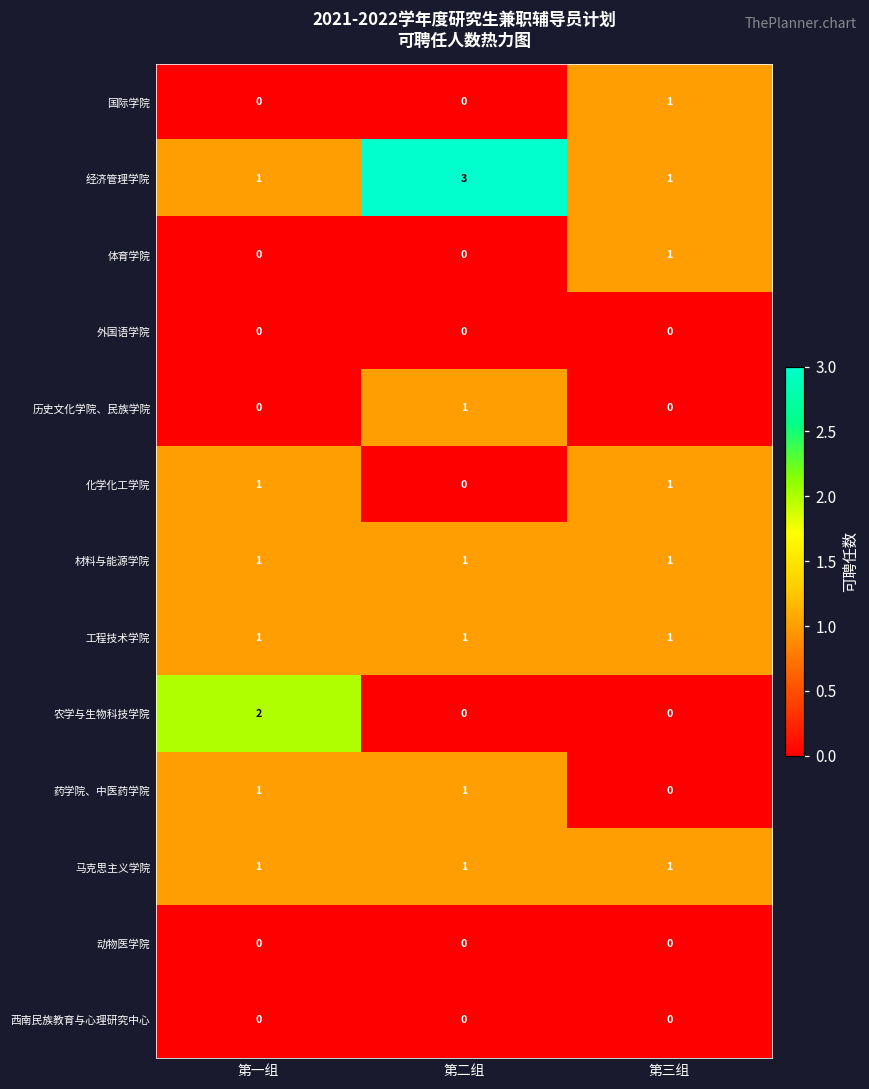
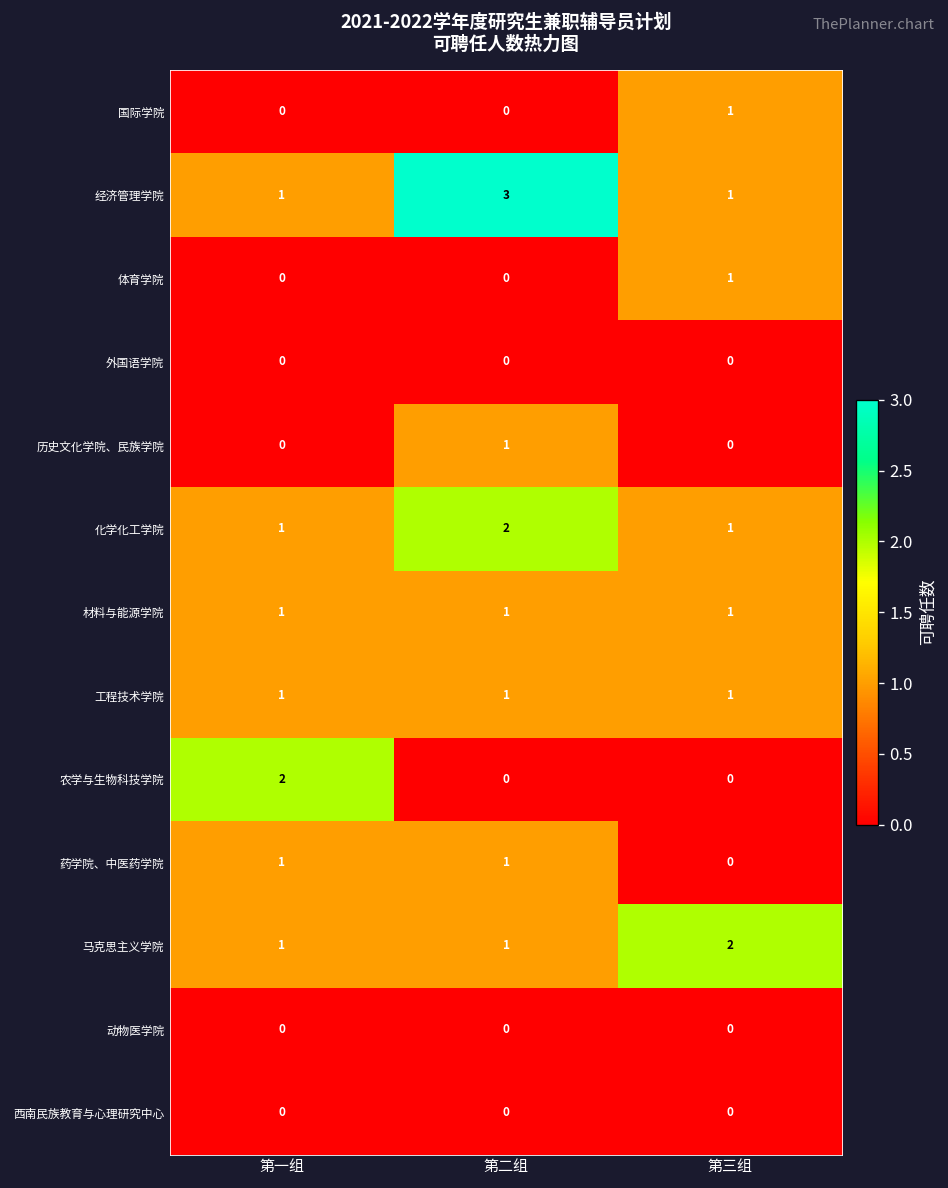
化学化工学院, 第二组: 0 -> 2
马克思主义学院, 第三组: 1 -> 2
